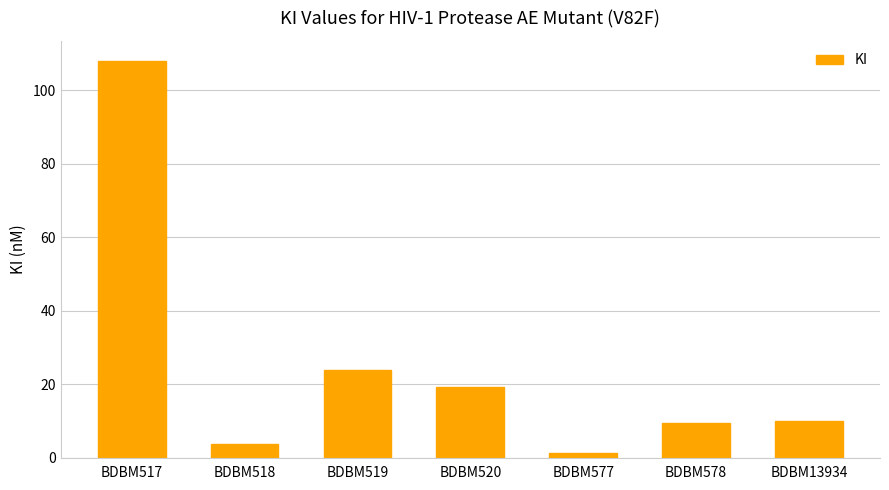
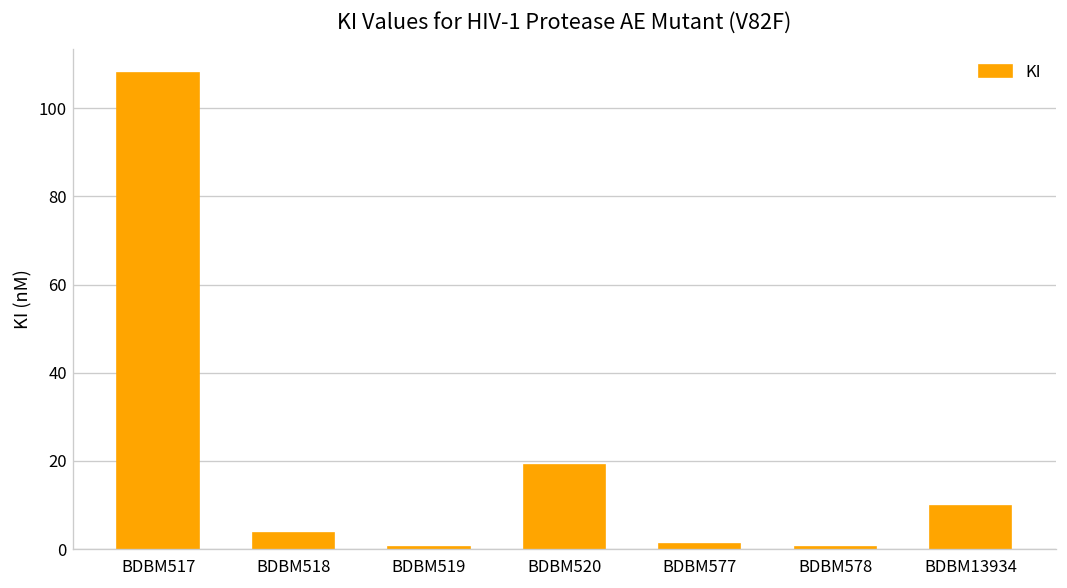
BDBM519: 24 -> 0
BDBM578: 9 -> 0
